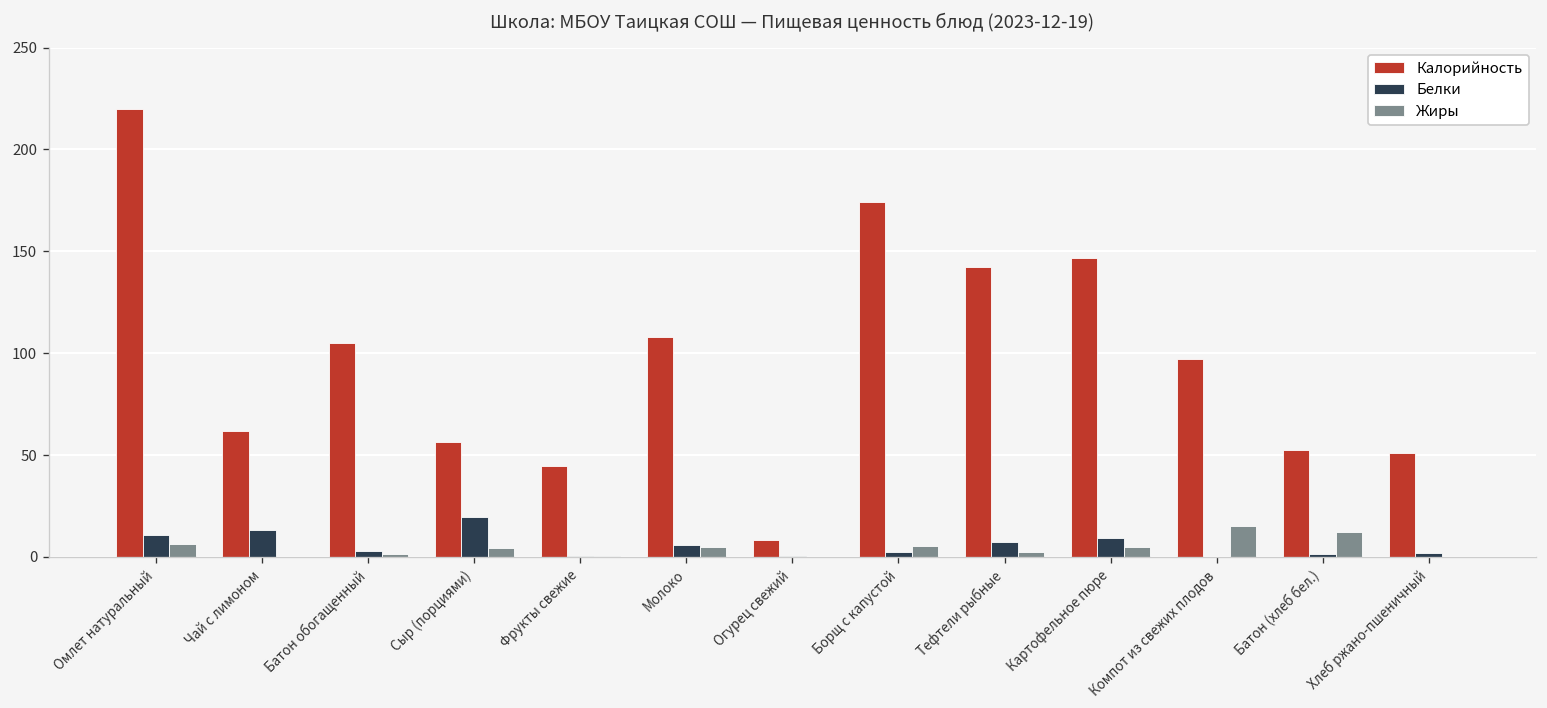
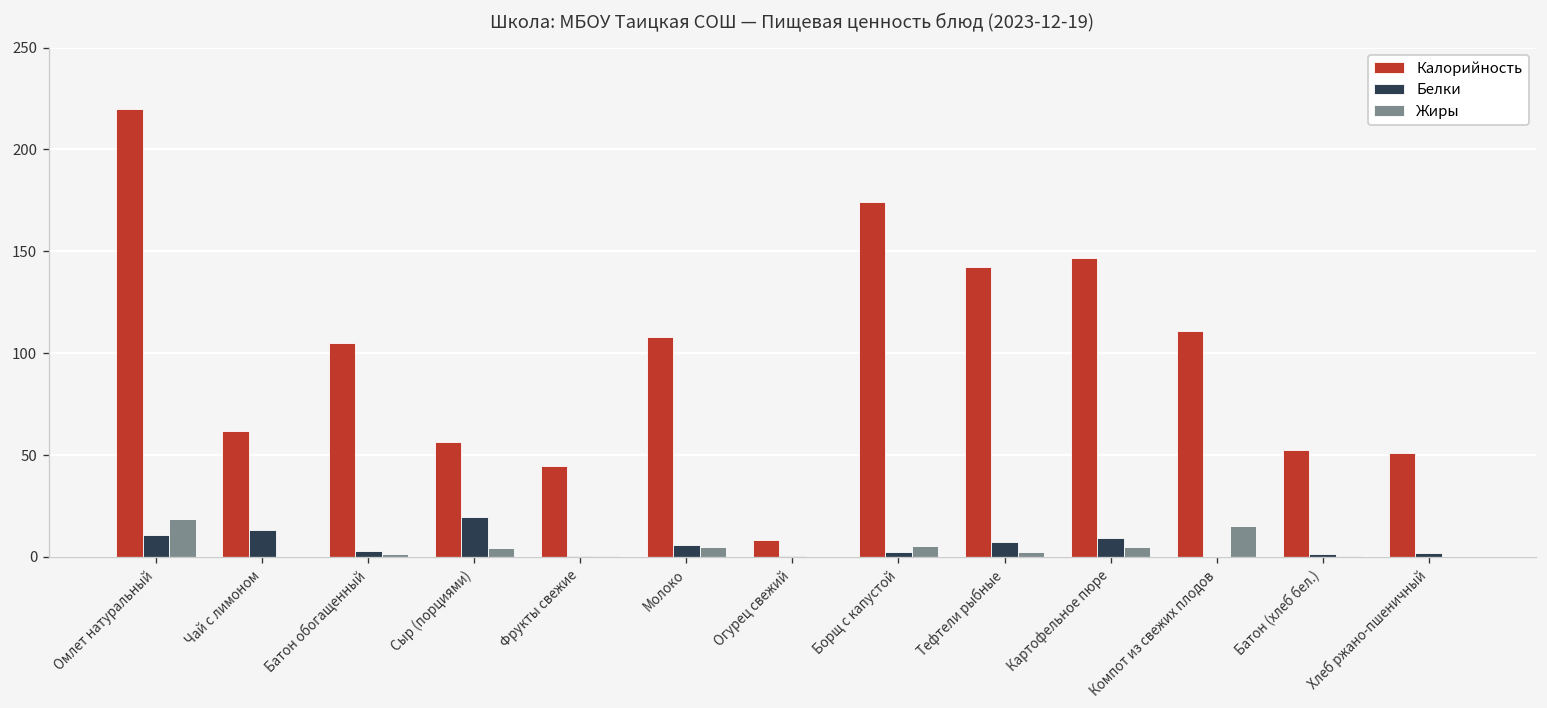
Жиры, Омлет натуральный: 6 -> 19
Калорийность, Компот из свежих плодов: 97 -> 111
Жиры, Батон (хлеб бел.): 12 -> 1
